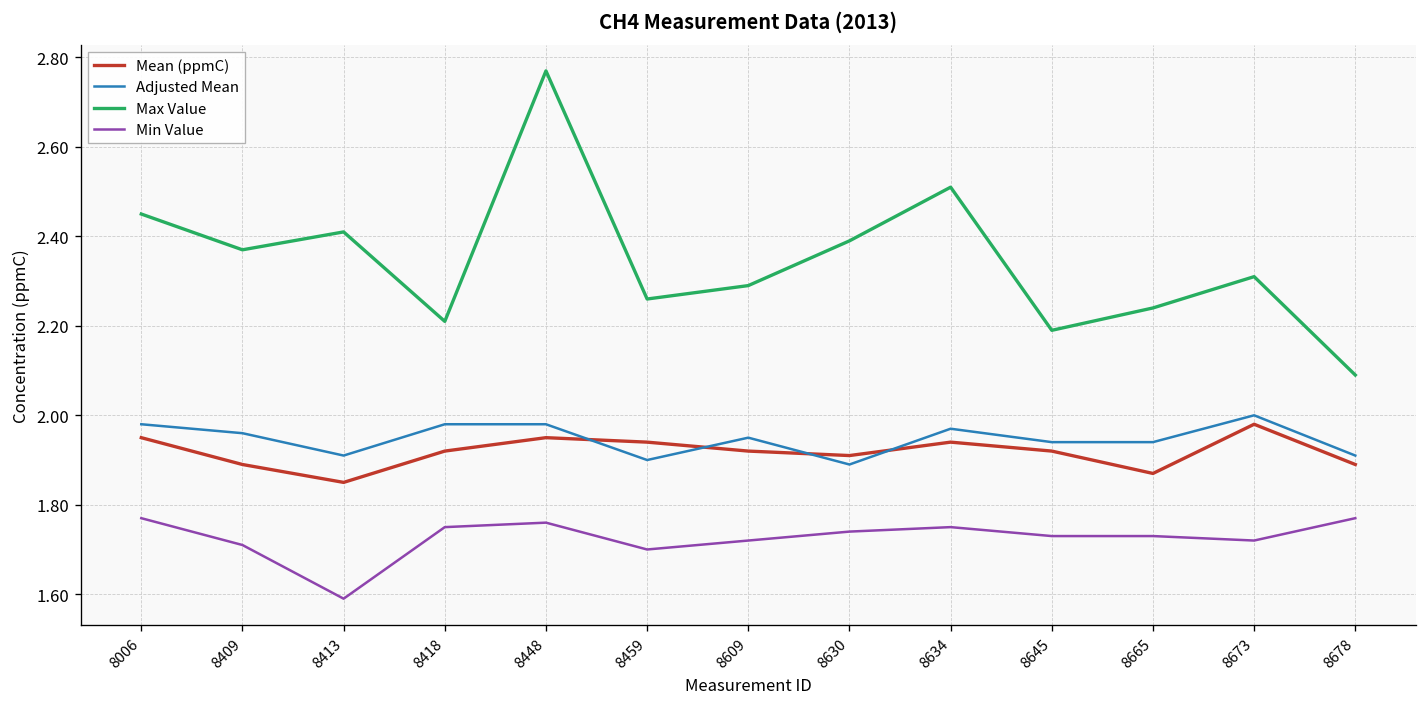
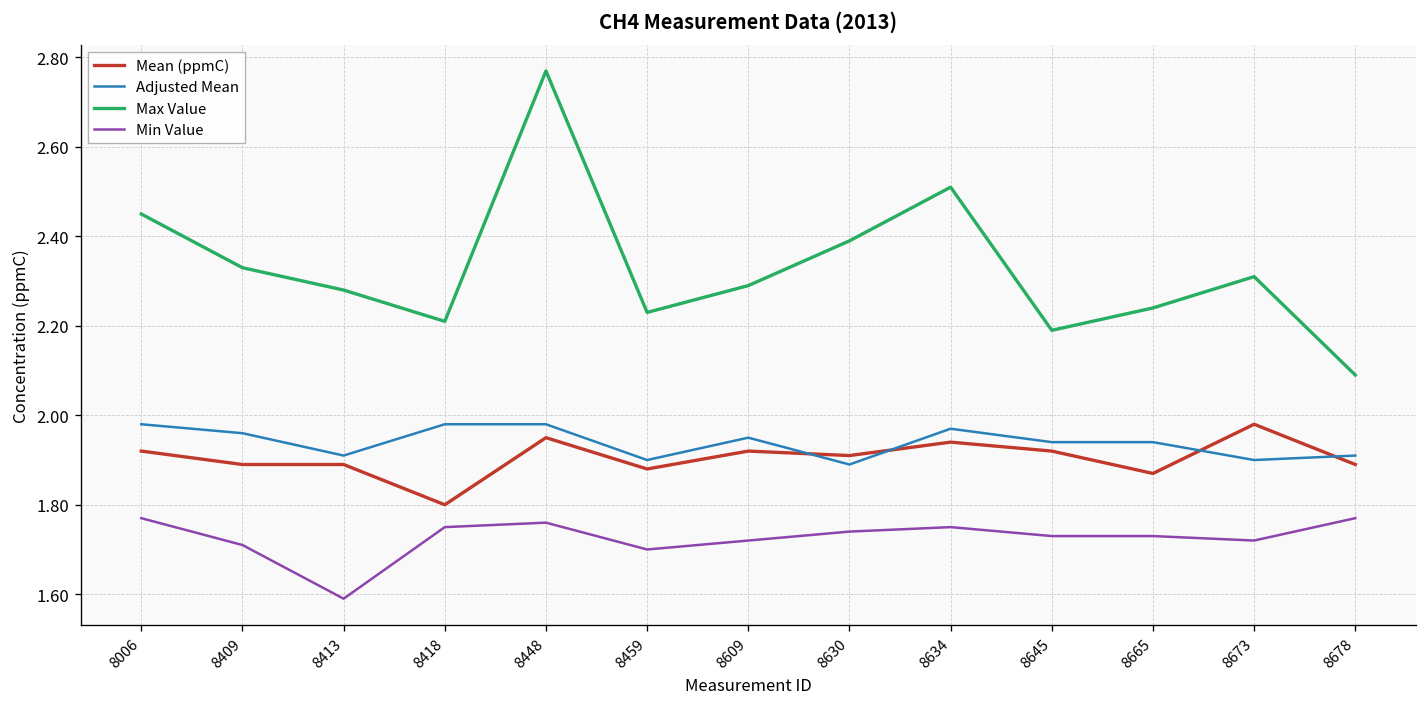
Mean (ppmC), 8006: 1.95 -> 1.92
Max Value, 8409: 2.37 -> 2.33
Mean (ppmC), 8413: 1.85 -> 1.89
Max Value, 8413: 2.41 -> 2.28
Mean (ppmC), 8418: 1.92 -> 1.80
Mean (ppmC), 8459: 1.94 -> 1.88
Max Value, 8459: 2.26 -> 2.23
Adjusted Mean, 8673: 2.0 -> 1.9
